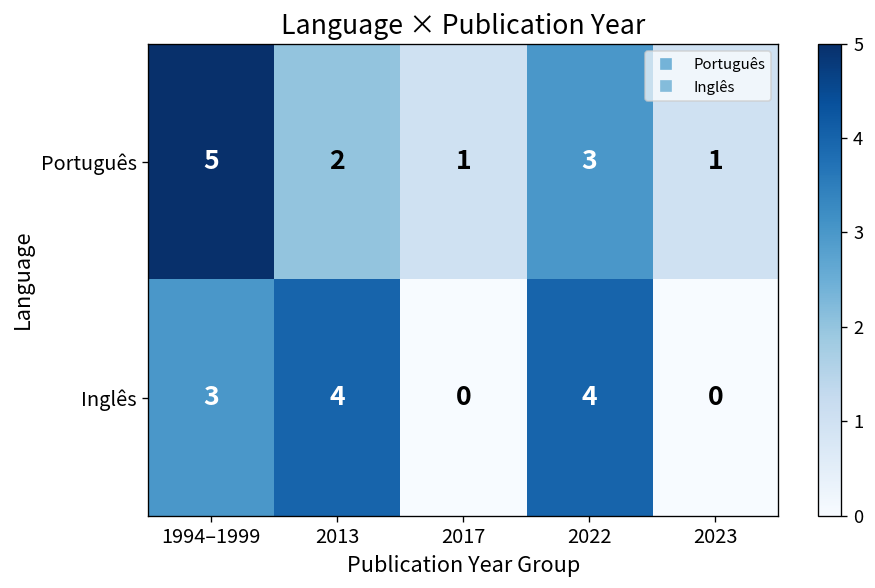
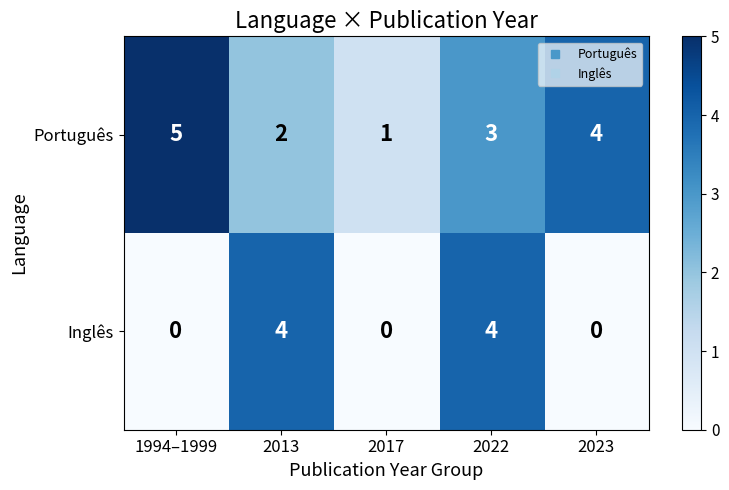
Português, 2023: 1 -> 4
Inglês, 1994–1999: 3 -> 0
